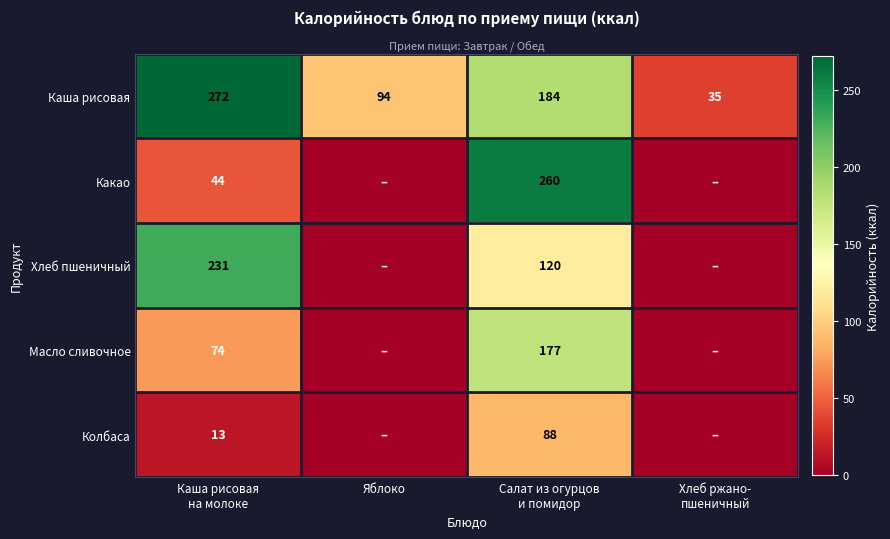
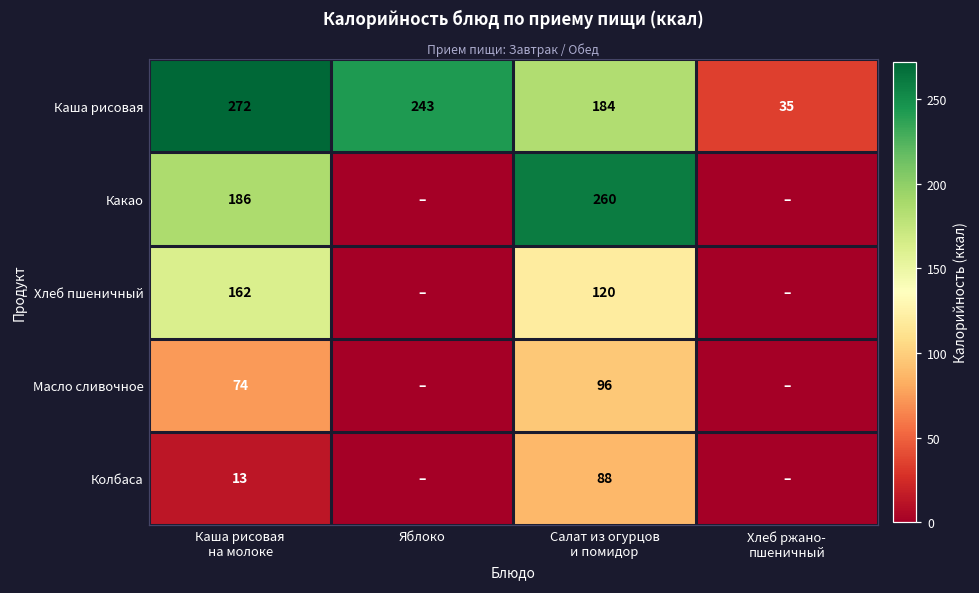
Каша рисовая, Яблоко: 94 -> 243
Какао, Каша рисовая на молоке: 44 -> 186
Хлеб пшеничный, Каша рисовая на молоке: 231 -> 162
Масло сливочное, Салат из огурцов и помидор: 177 -> 96
